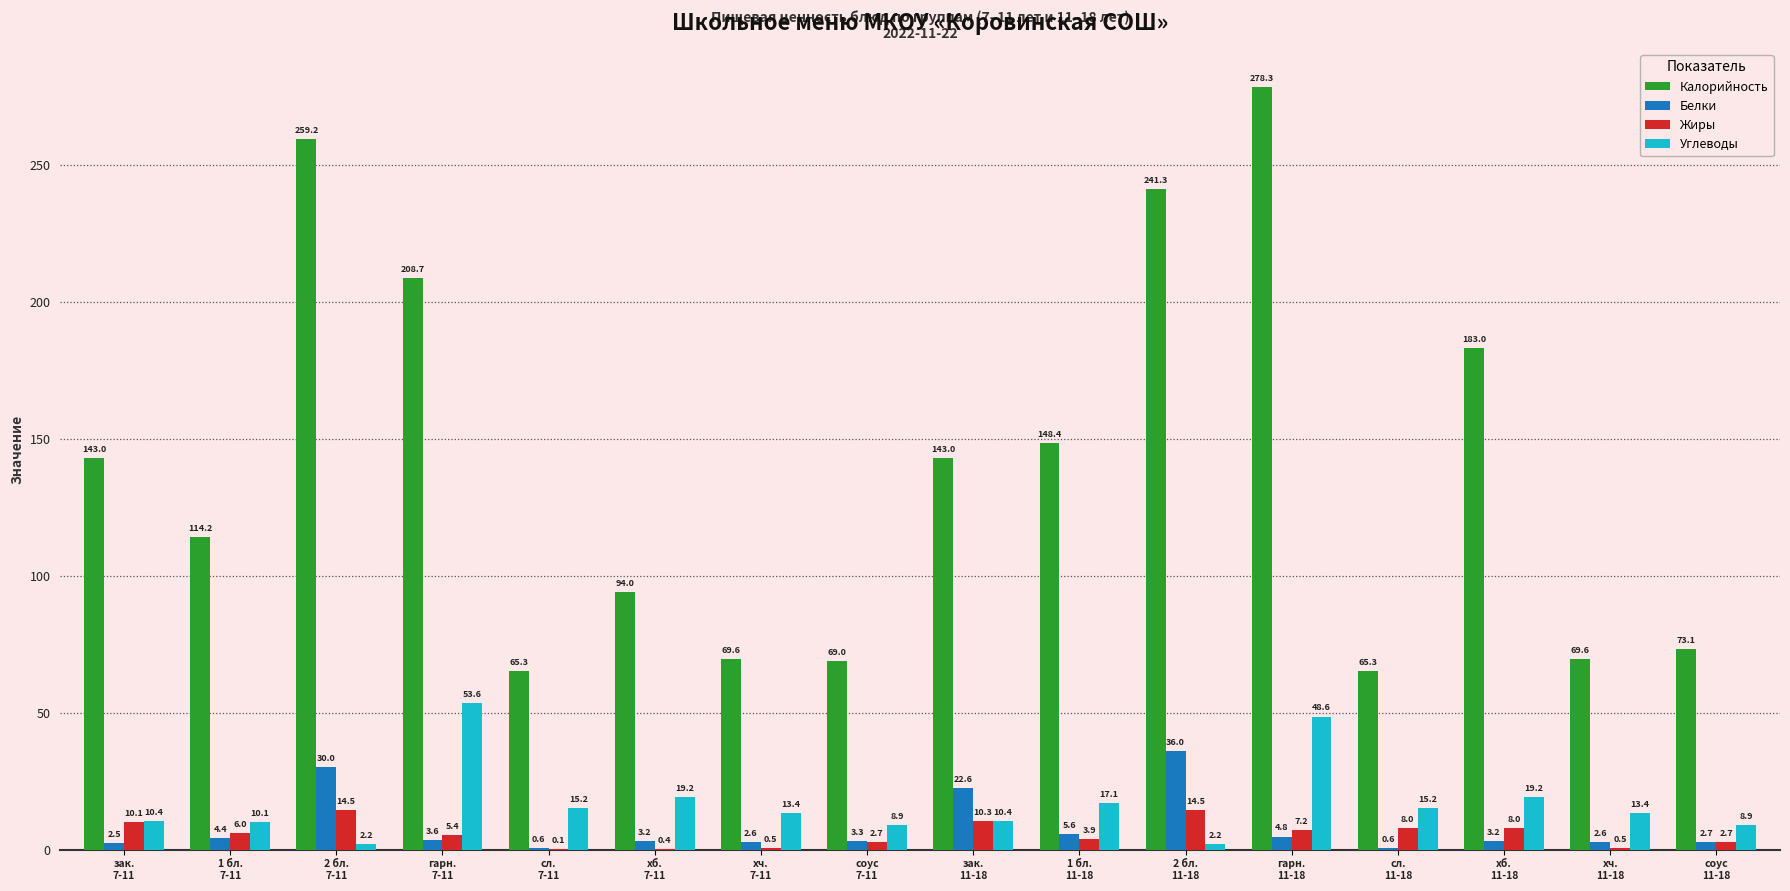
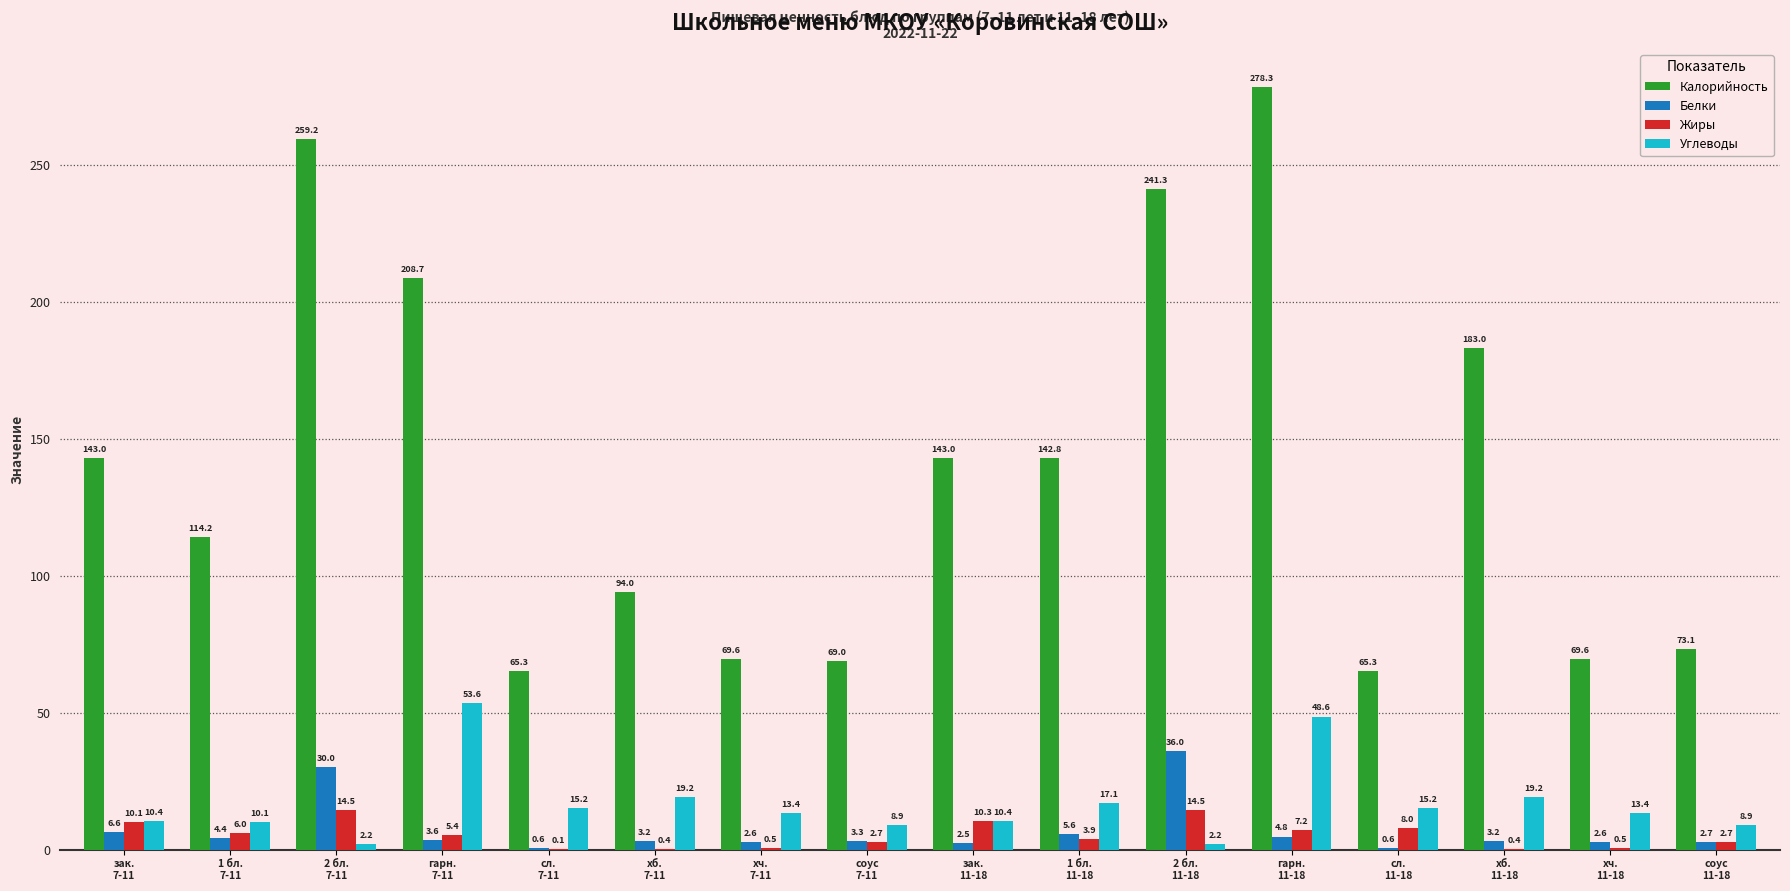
Белки, зак. 7-11: 2.5 -> 6.6
Белки, зак. 11-18: 22.6 -> 2.5
Калорийность, 1 бл. 11-18: 148.4 -> 142.8
Жиры, хб. 11-18: 8.0 -> 0.4
